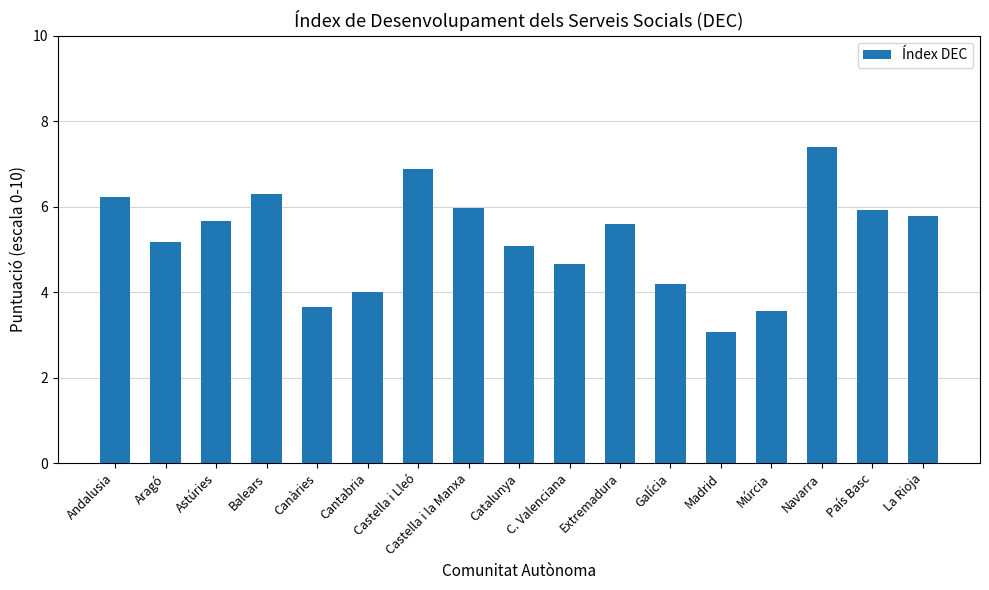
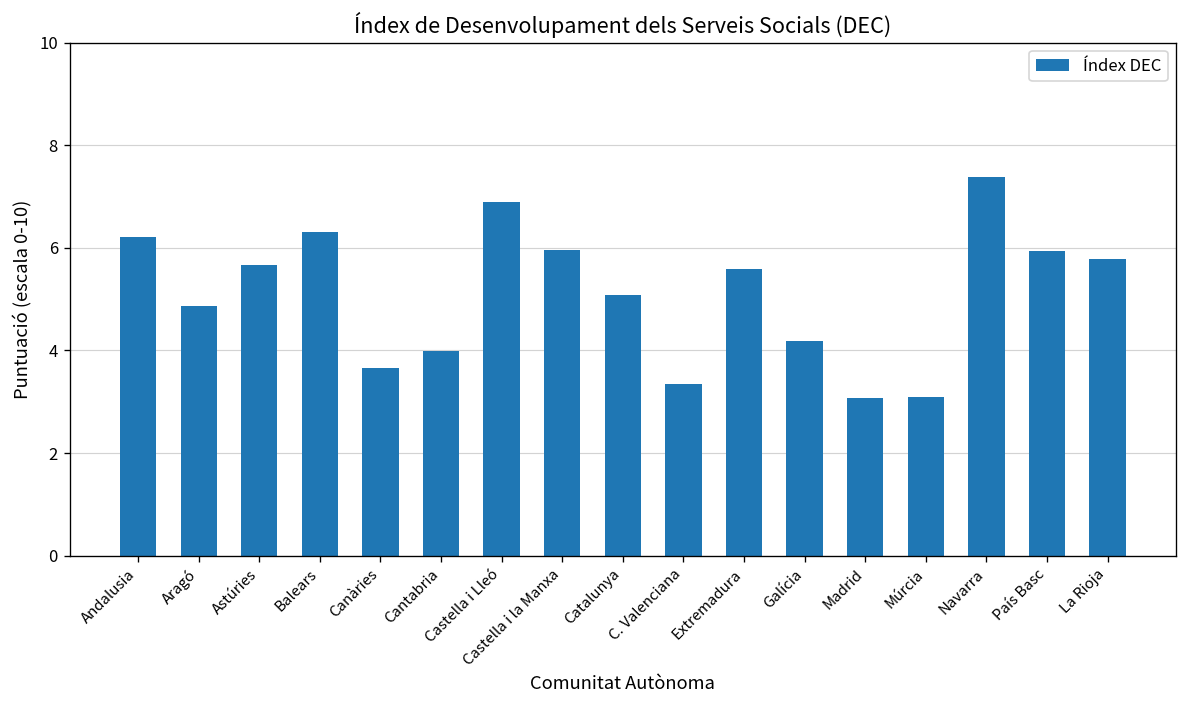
Aragó: 5.2 -> 4.9
C. Valenciana: 4.7 -> 3.3
Múrcia: 3.6 -> 3.1
